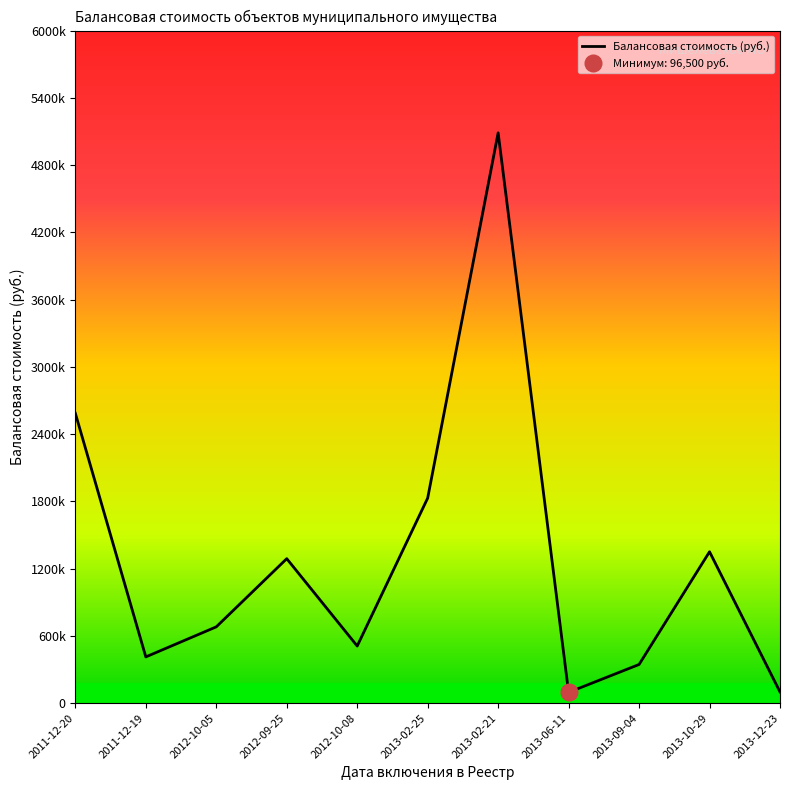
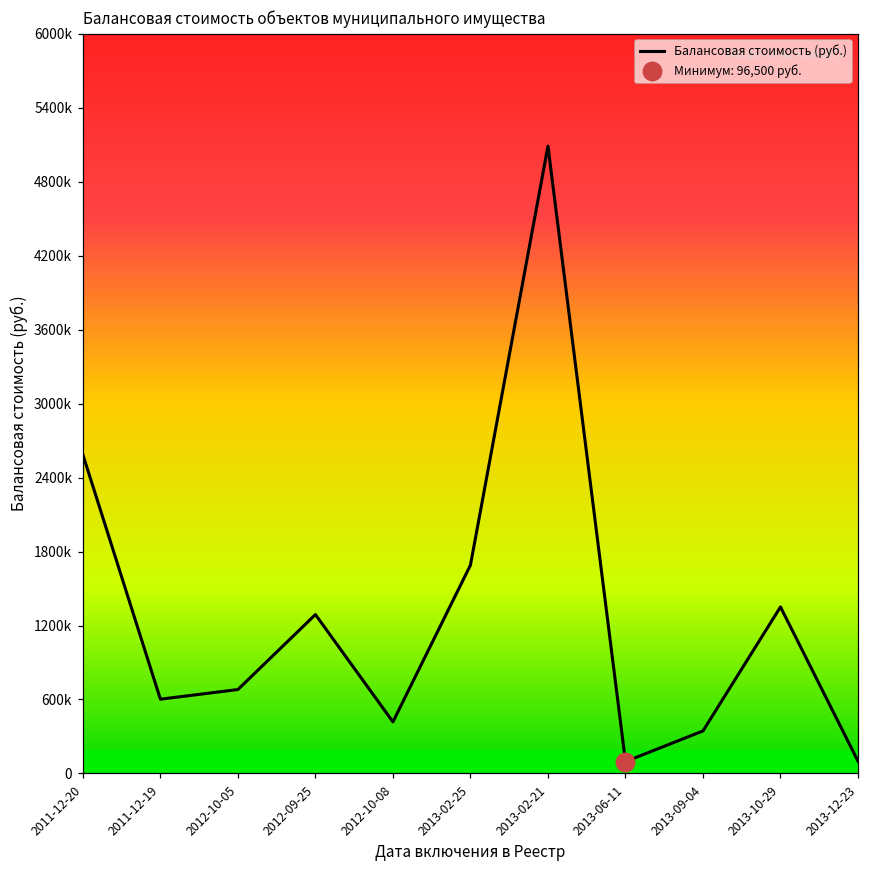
Балансовая стоимость (руб.), 2011-12-19: 410000 -> 600000
Балансовая стоимость (руб.), 2012-10-08: 510000 -> 420000
Балансовая стоимость (руб.), 2013-02-25: 1830000 -> 1690000
